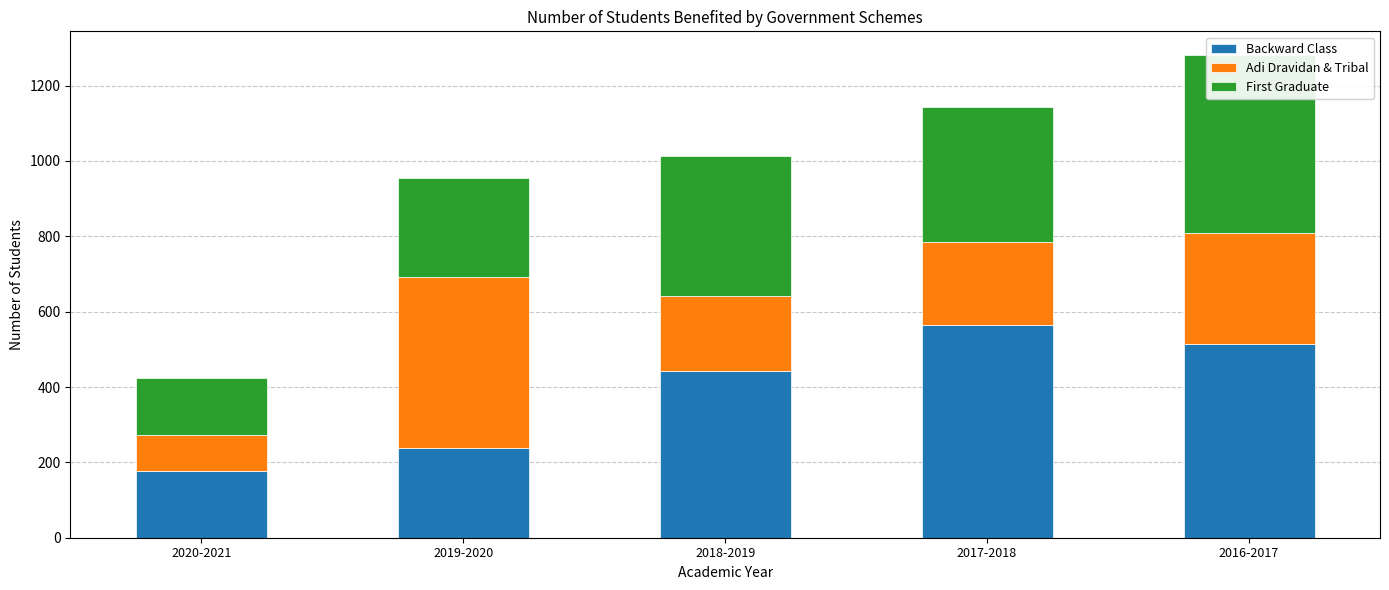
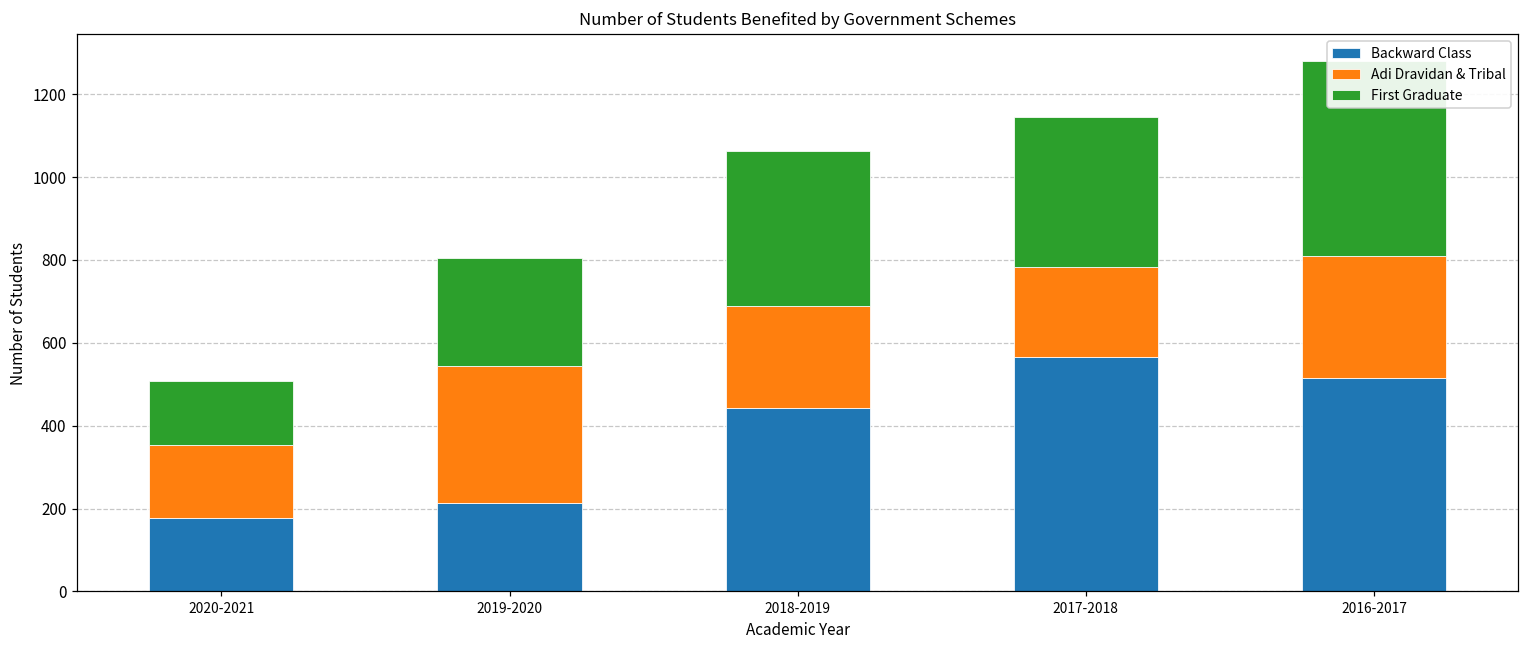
Adi Dravidan & Tribal, 2020-2021: 90 -> 180
Backward Class, 2019-2020: 240 -> 210
Adi Dravidan & Tribal, 2019-2020: 460 -> 330
Adi Dravidan & Tribal, 2018-2019: 200 -> 250
